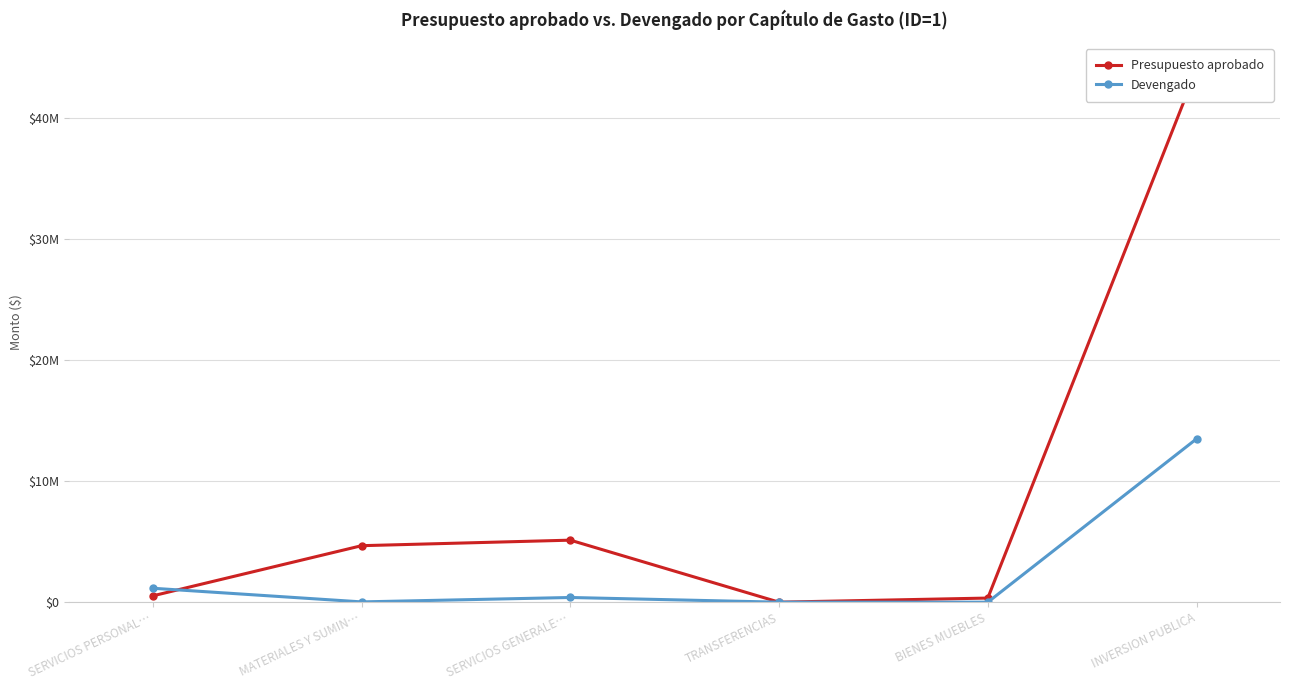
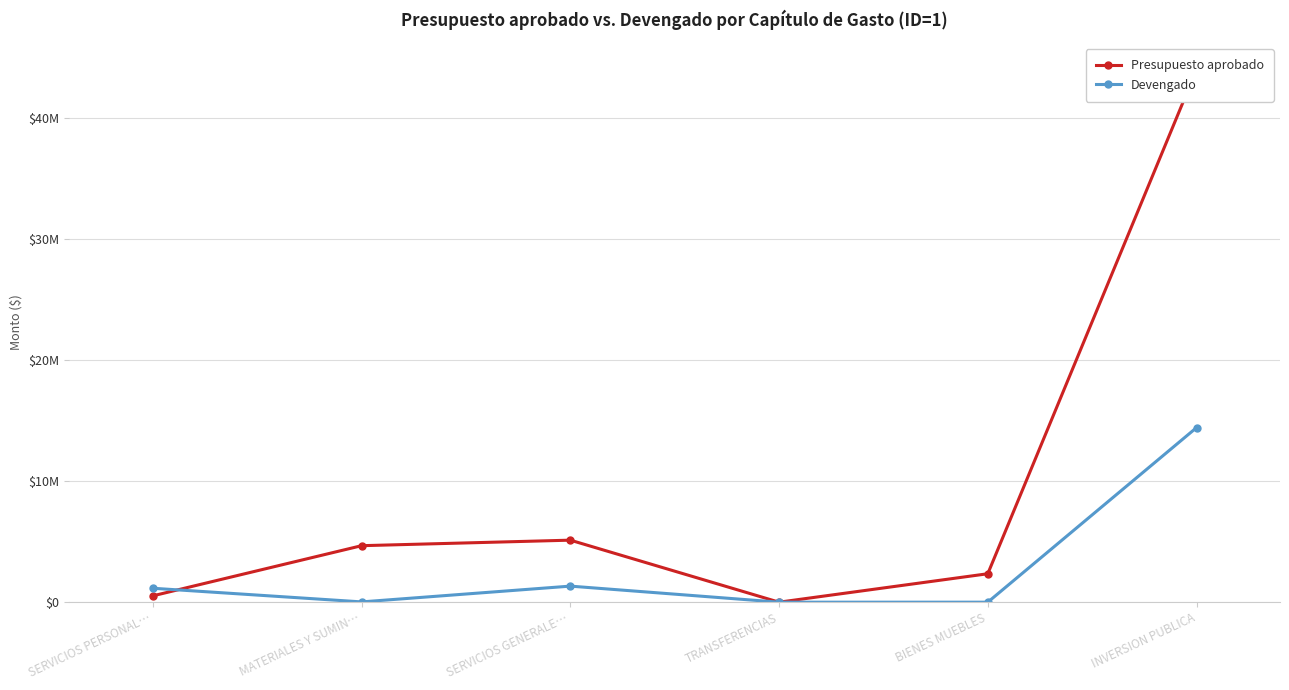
Devengado, SERVICIOS GENERALE…: $400000 -> $1300000
Presupuesto aprobado, BIENES MUEBLES: $300000 -> $2300000
Devengado, INVERSION PUBLICA: $13500000 -> $14400000
